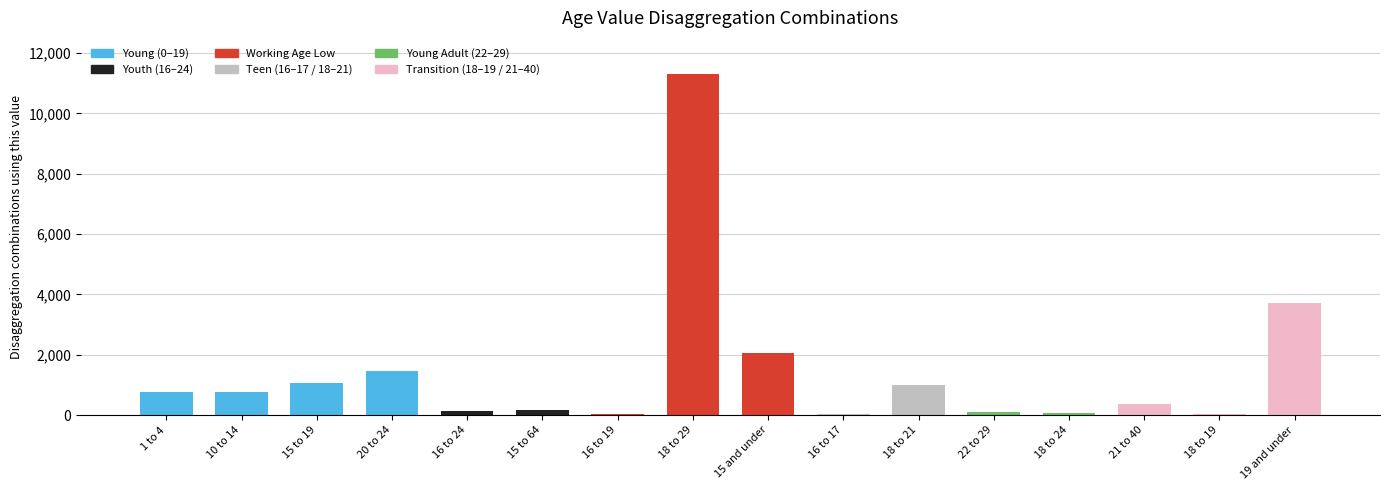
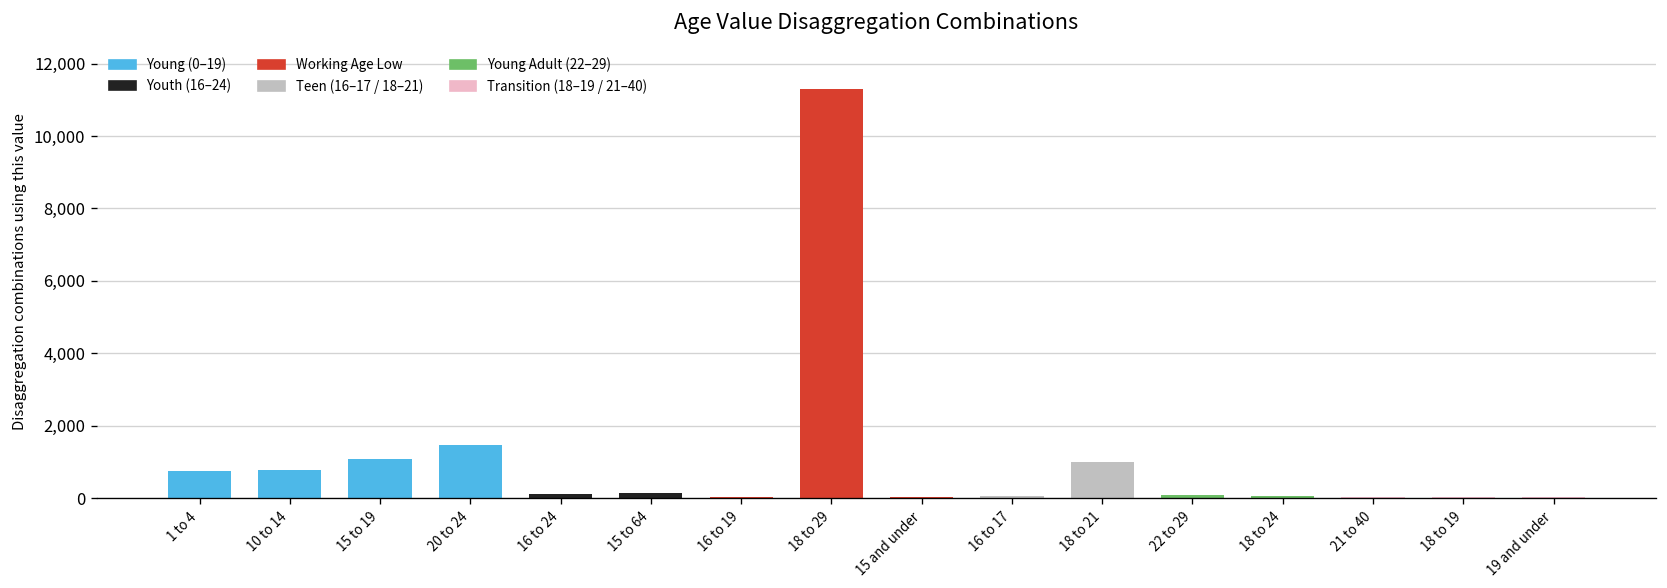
15 and under: 2,100 -> 0
21 to 40: 400 -> 0
19 and under: 3,700 -> 0
